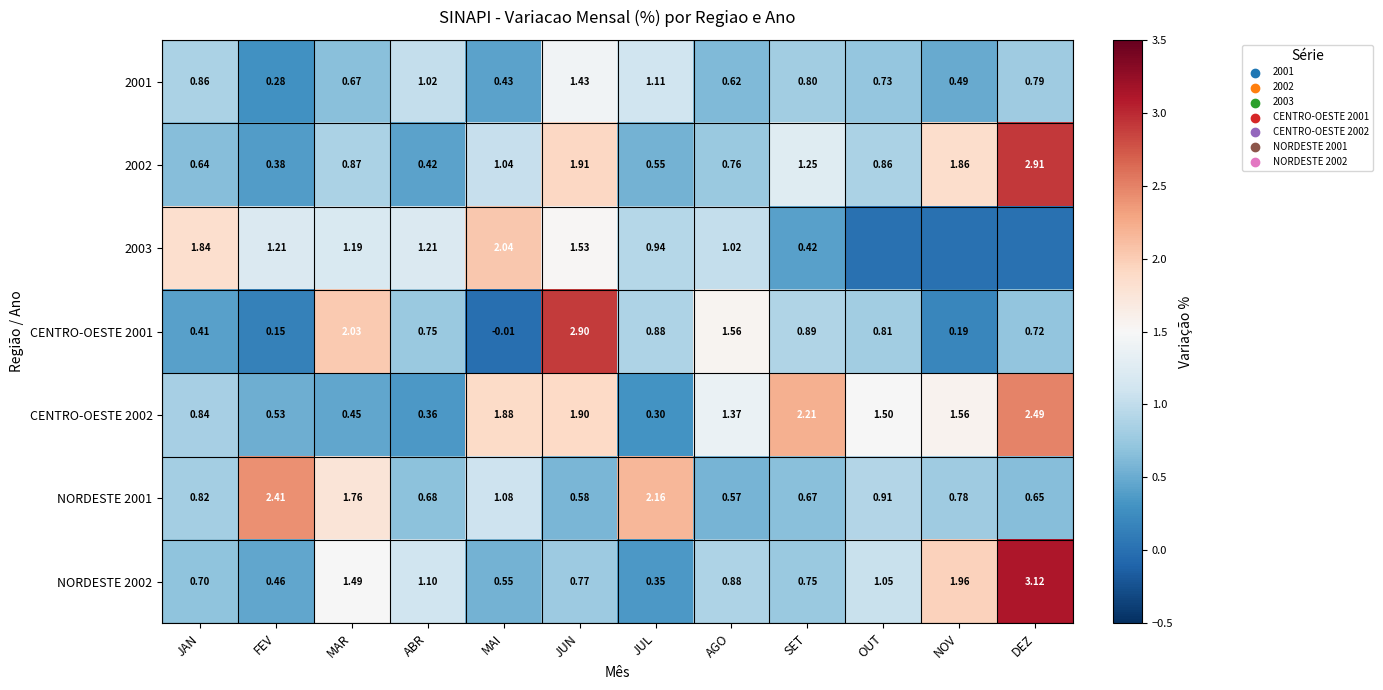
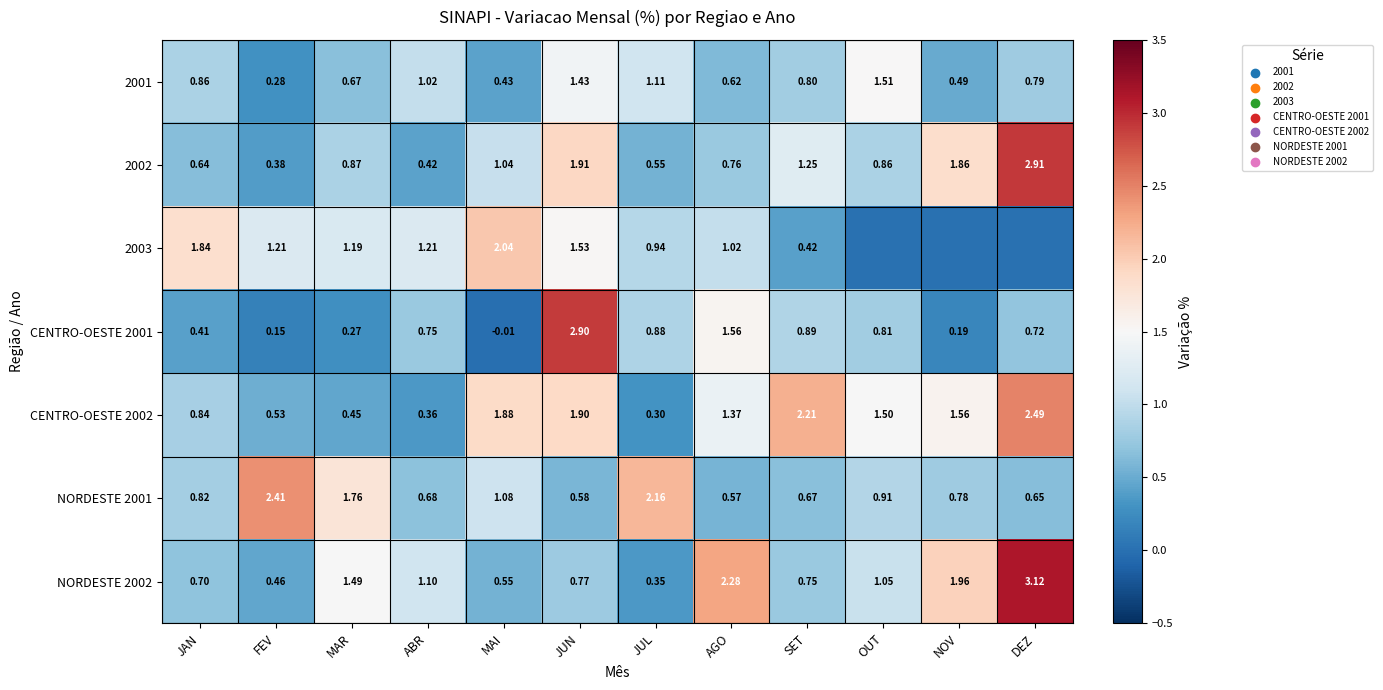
2001, OUT: 0.73 -> 1.51
CENTRO-OESTE 2001, MAR: 2.03 -> 0.27
NORDESTE 2002, AGO: 0.88 -> 2.28
